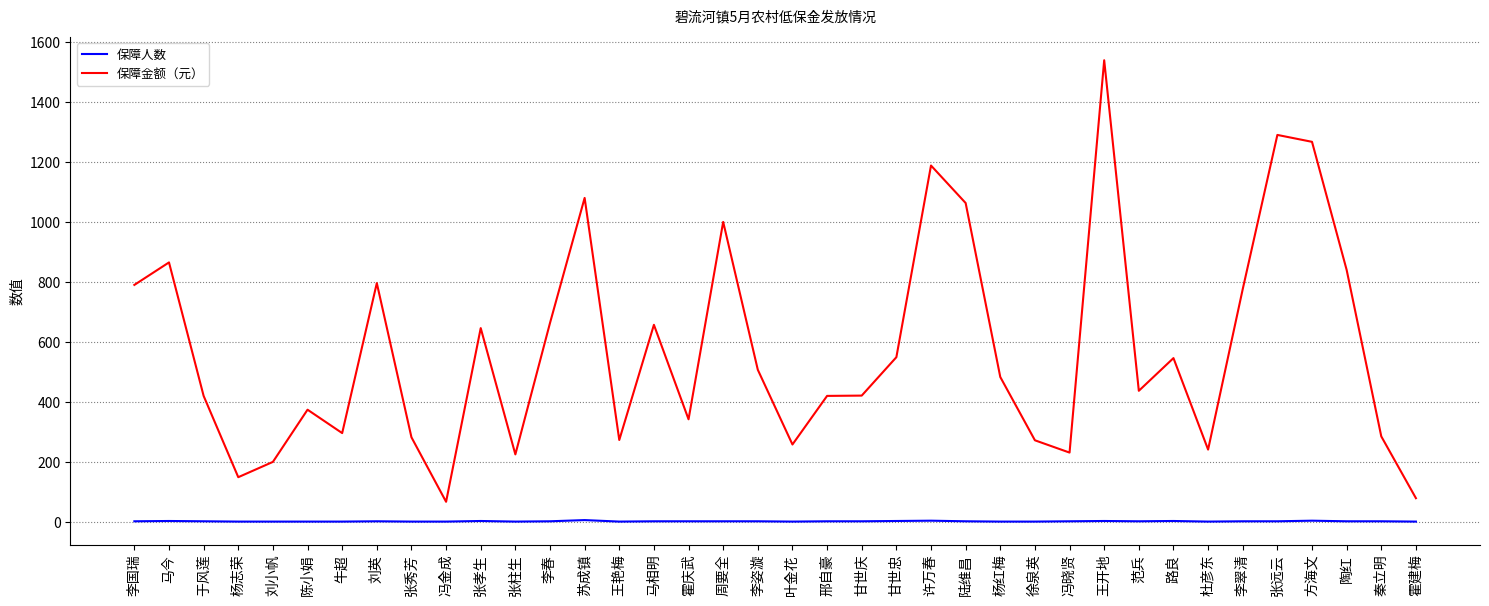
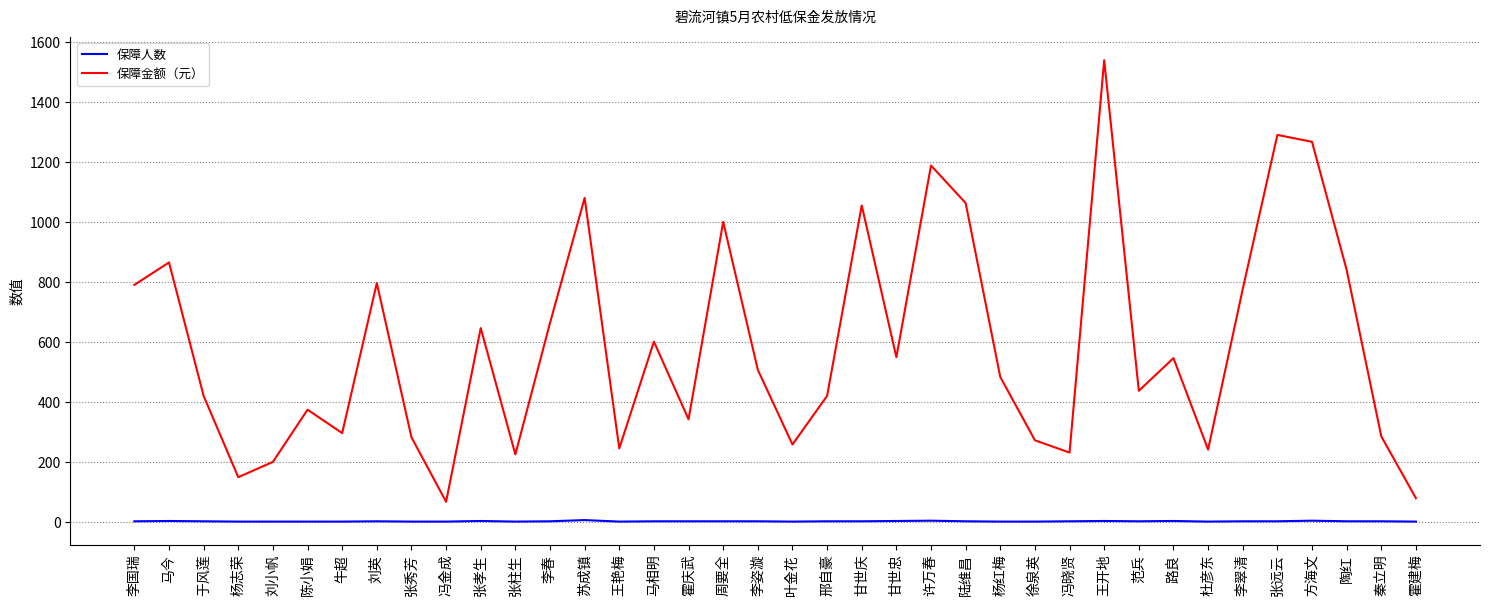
保障金额（元）, 王艳梅: 270 -> 250
保障金额（元）, 马相明: 660 -> 600
保障金额（元）, 甘世庆: 420 -> 1060
